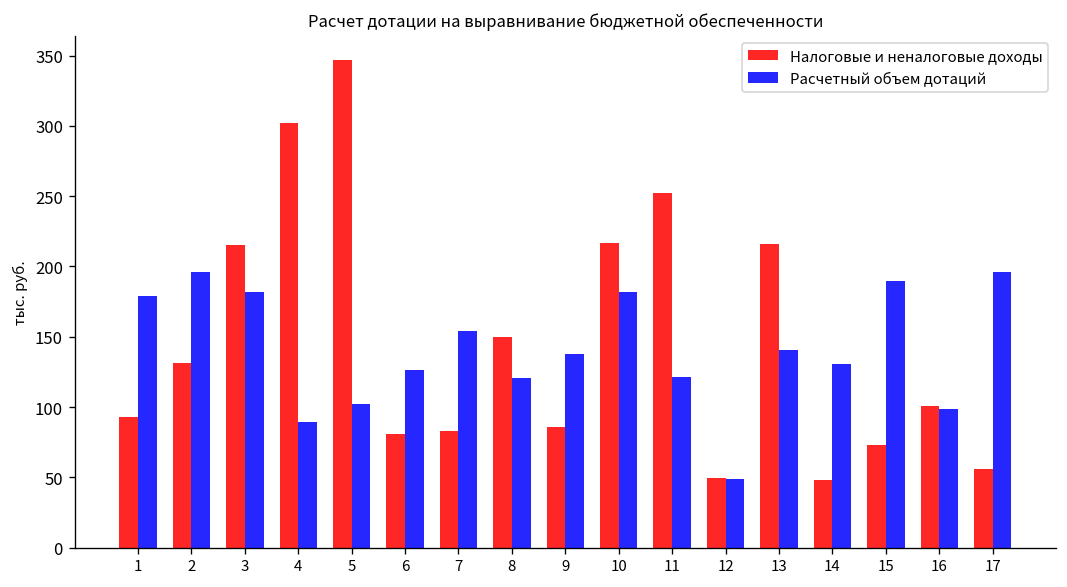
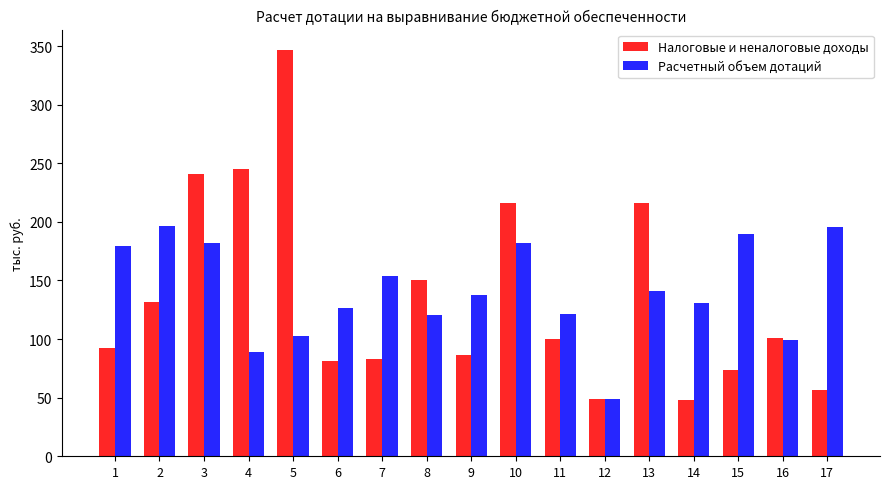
Налоговые и неналоговые доходы, 3: 215 -> 241
Налоговые и неналоговые доходы, 4: 302 -> 245
Налоговые и неналоговые доходы, 11: 252 -> 100
